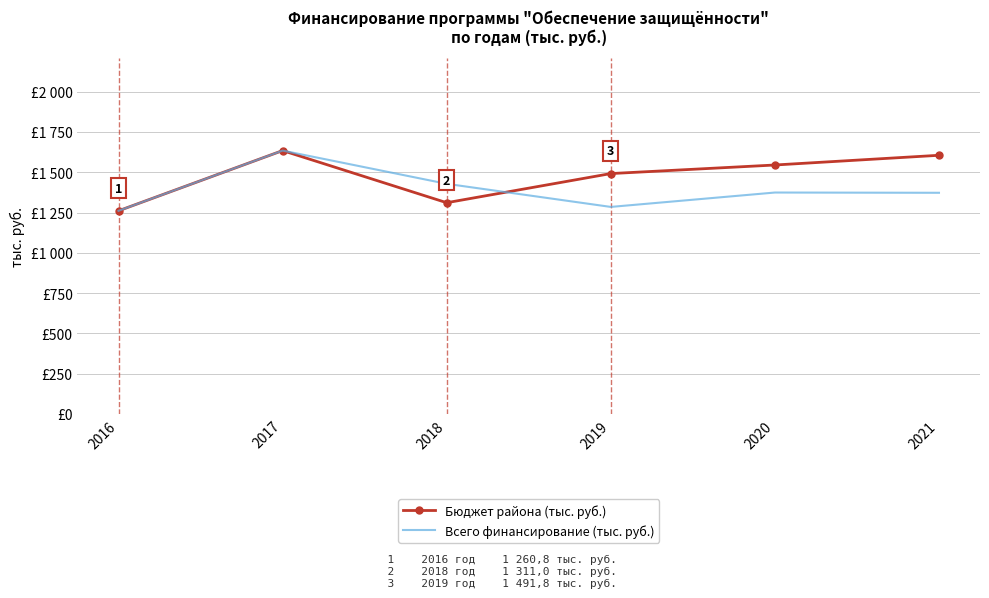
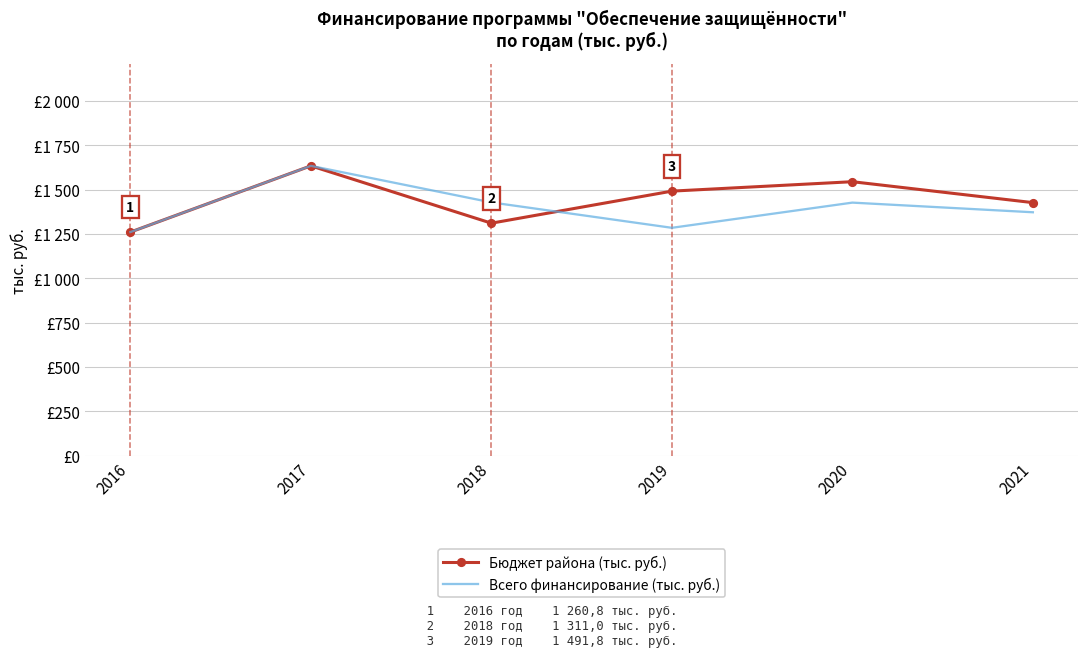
Всего финансирование (тыс. руб.), 2020: £1370 -> £1430
Бюджет района (тыс. руб.), 2021: £1610 -> £1430
